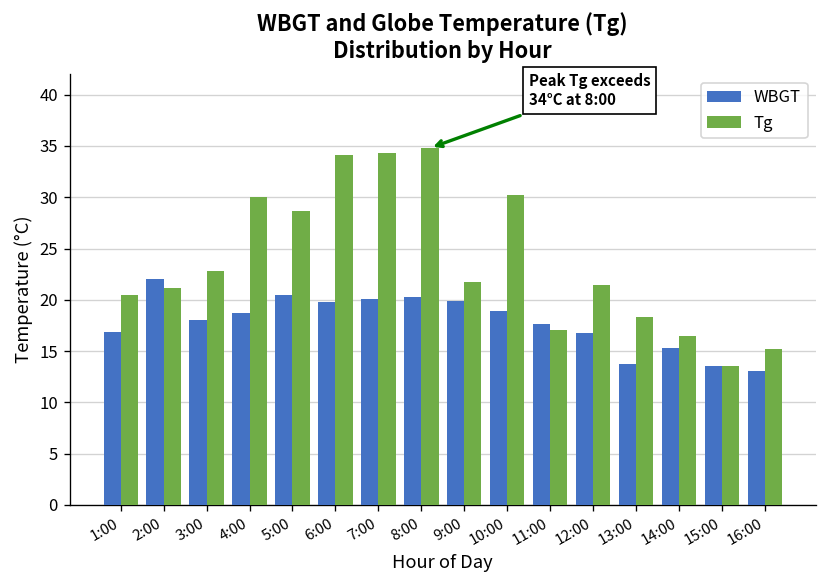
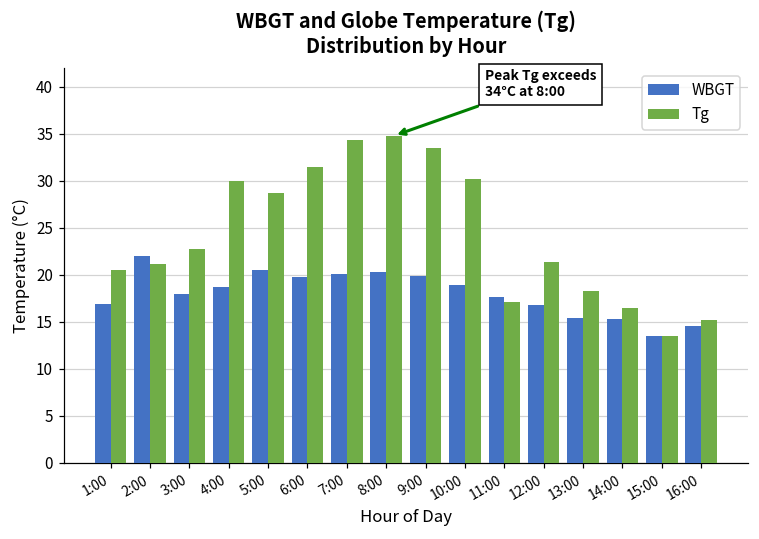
Tg, 6:00: 34 -> 32
Tg, 9:00: 22 -> 34
WBGT, 13:00: 14 -> 15
WBGT, 16:00: 13 -> 15
